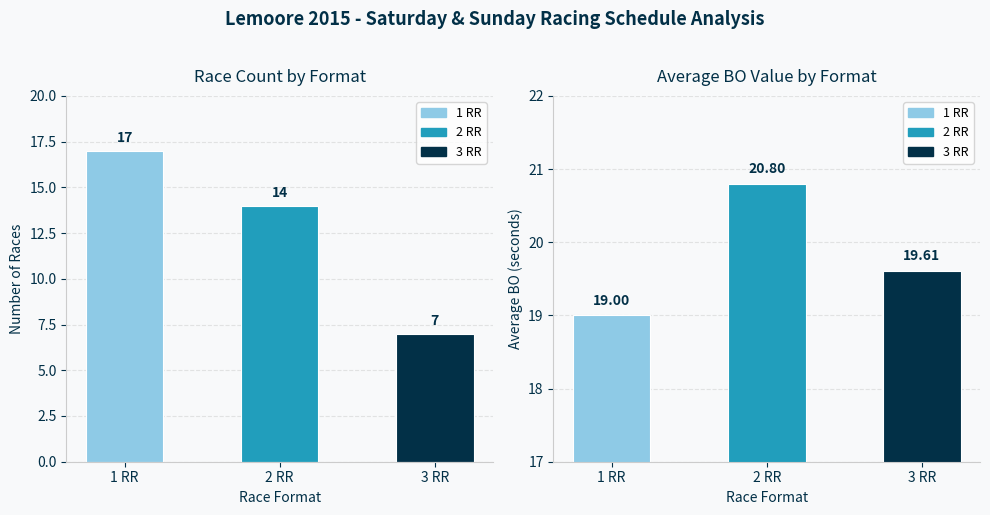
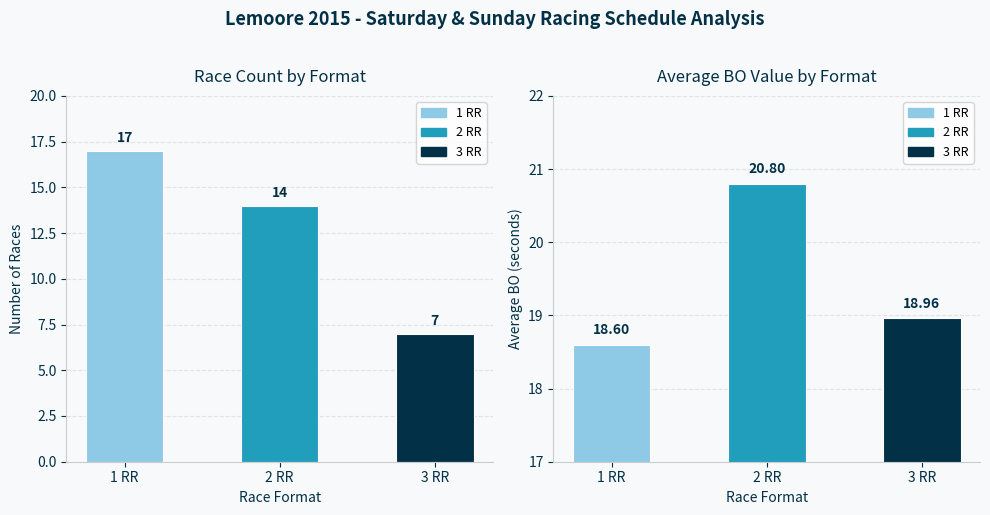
Average BO Value by Format, 1 RR: 19.00 -> 18.60
Average BO Value by Format, 3 RR: 19.61 -> 18.96
